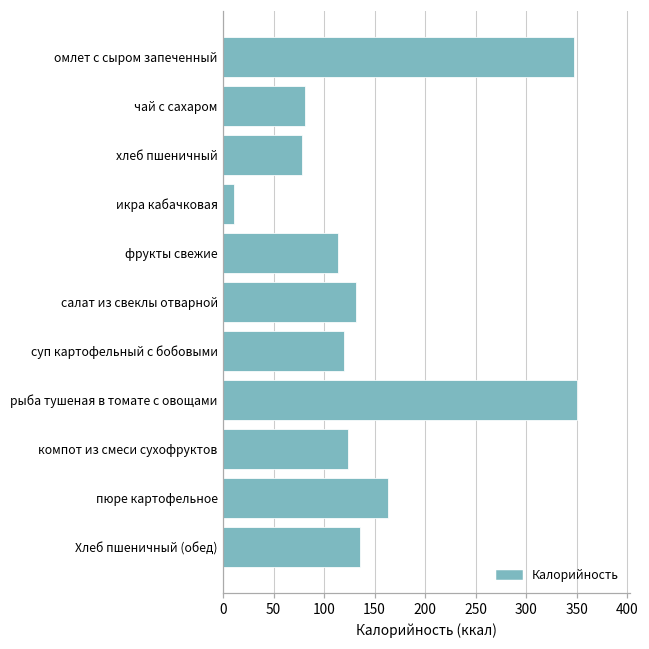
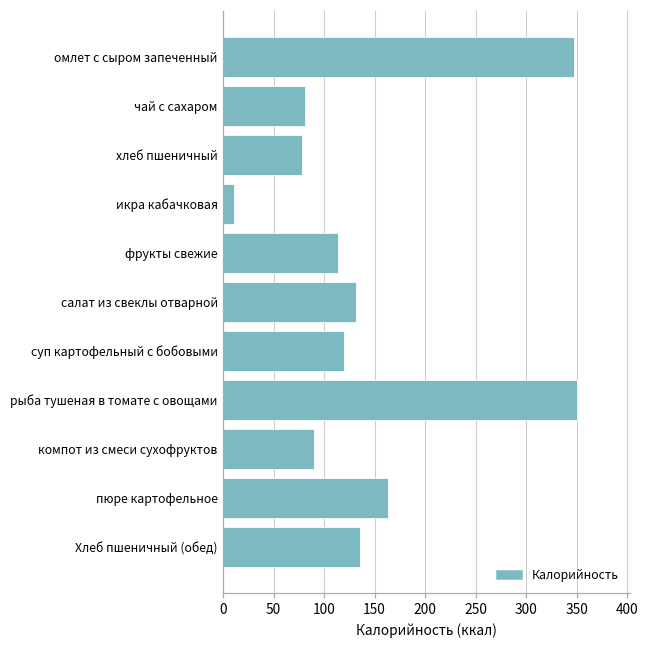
компот из смеси сухофруктов: 120 -> 90
